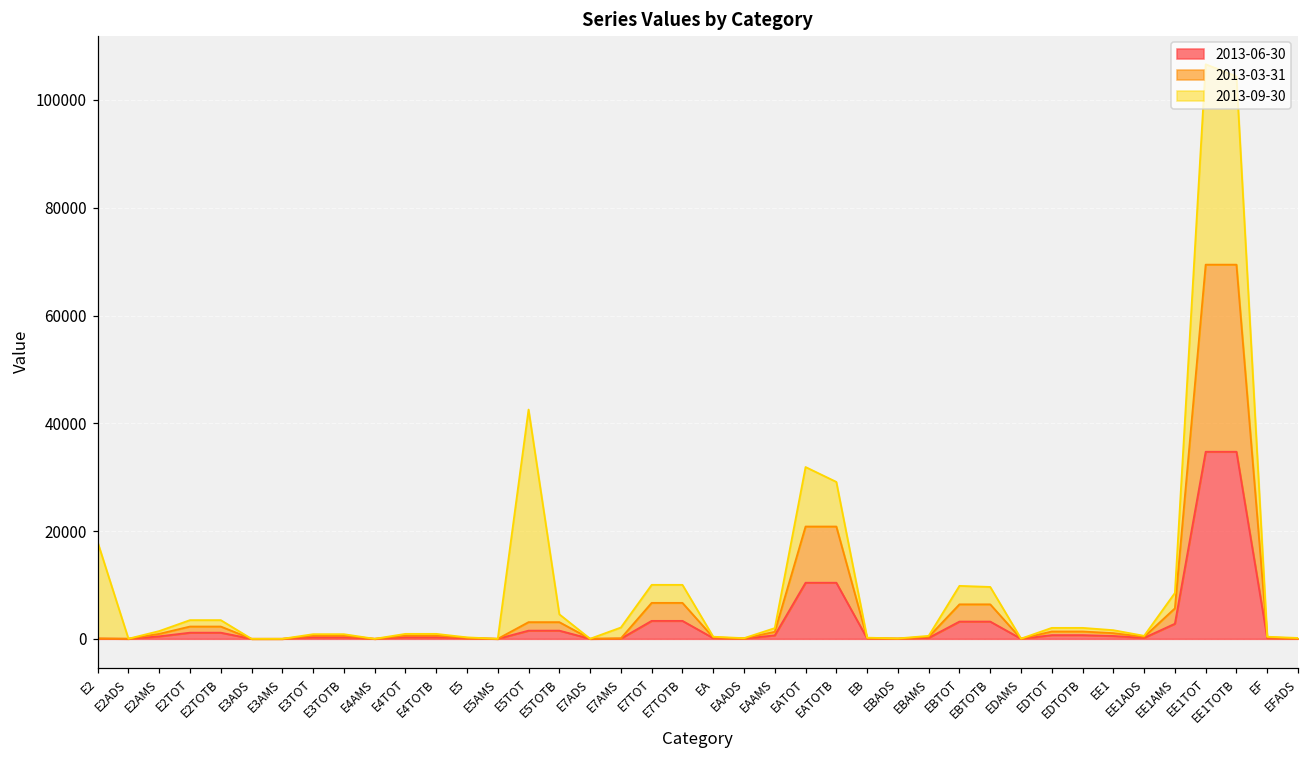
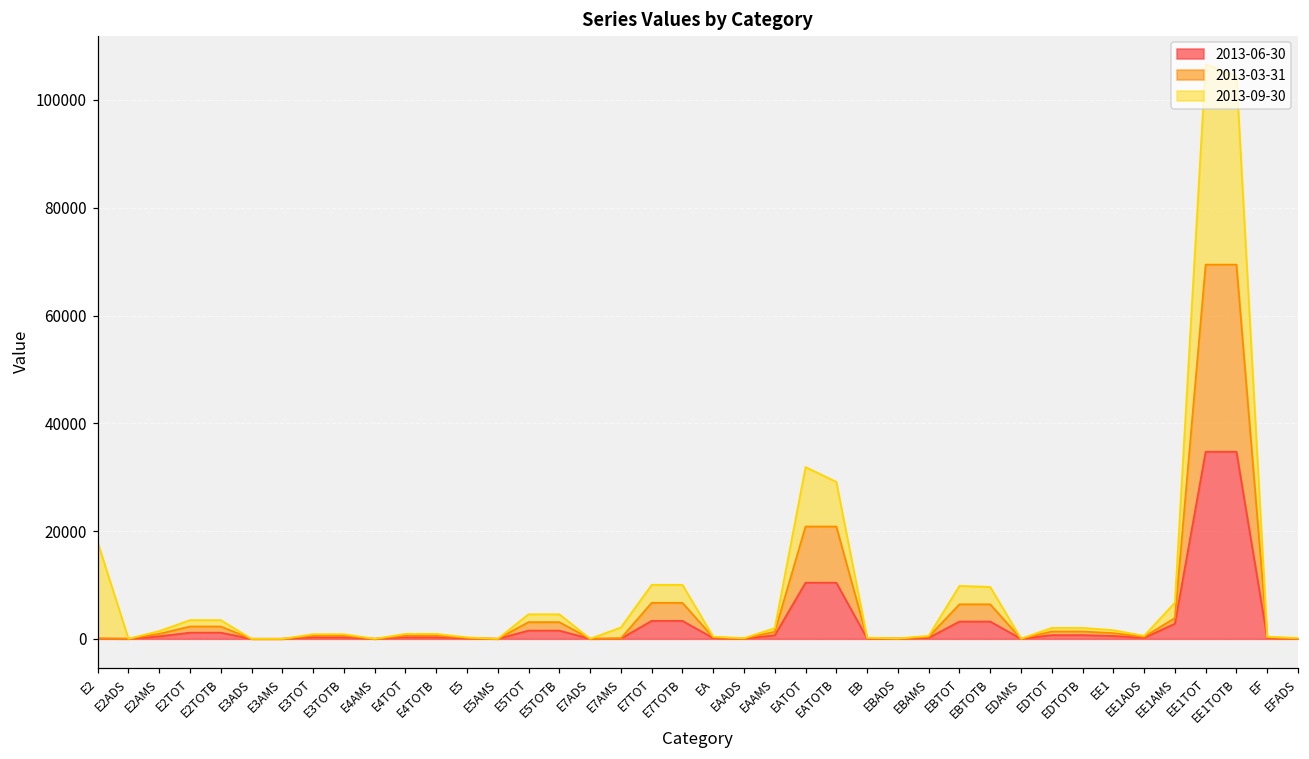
2013-09-30, E5TOT: 39000 -> 1000
2013-03-31, EE1AMS: 3000 -> 1000
